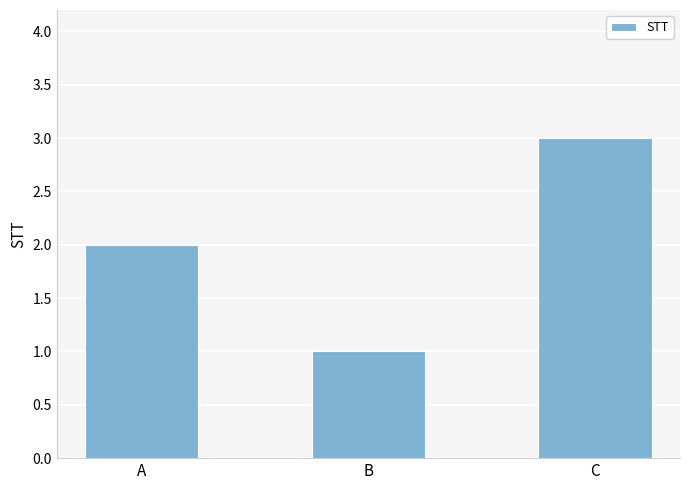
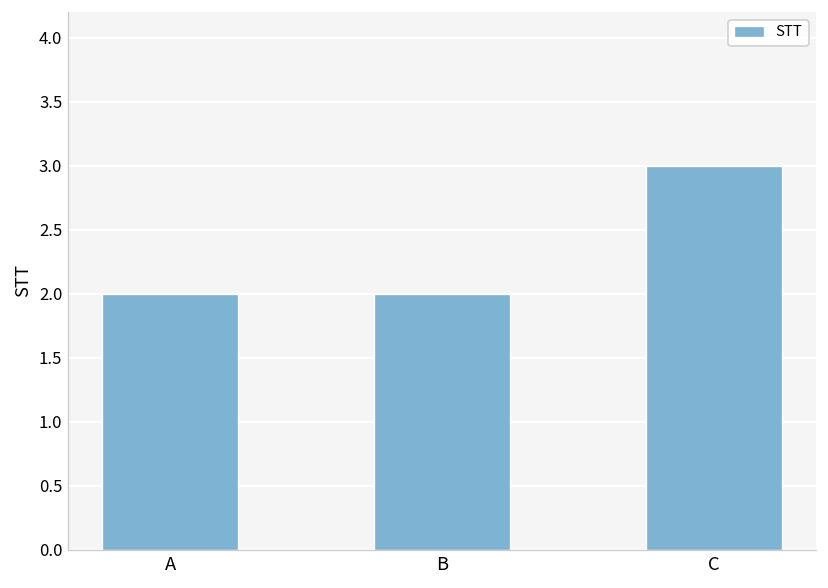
B: 1 -> 2
